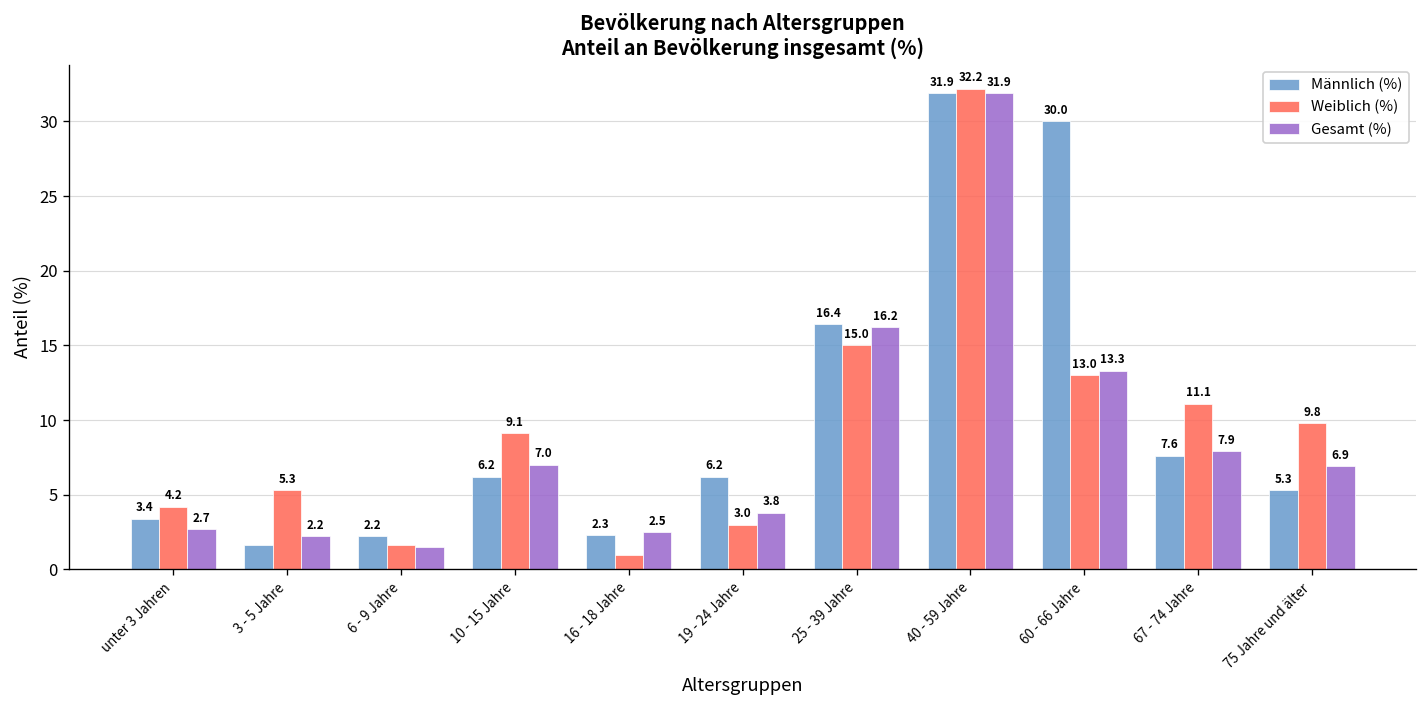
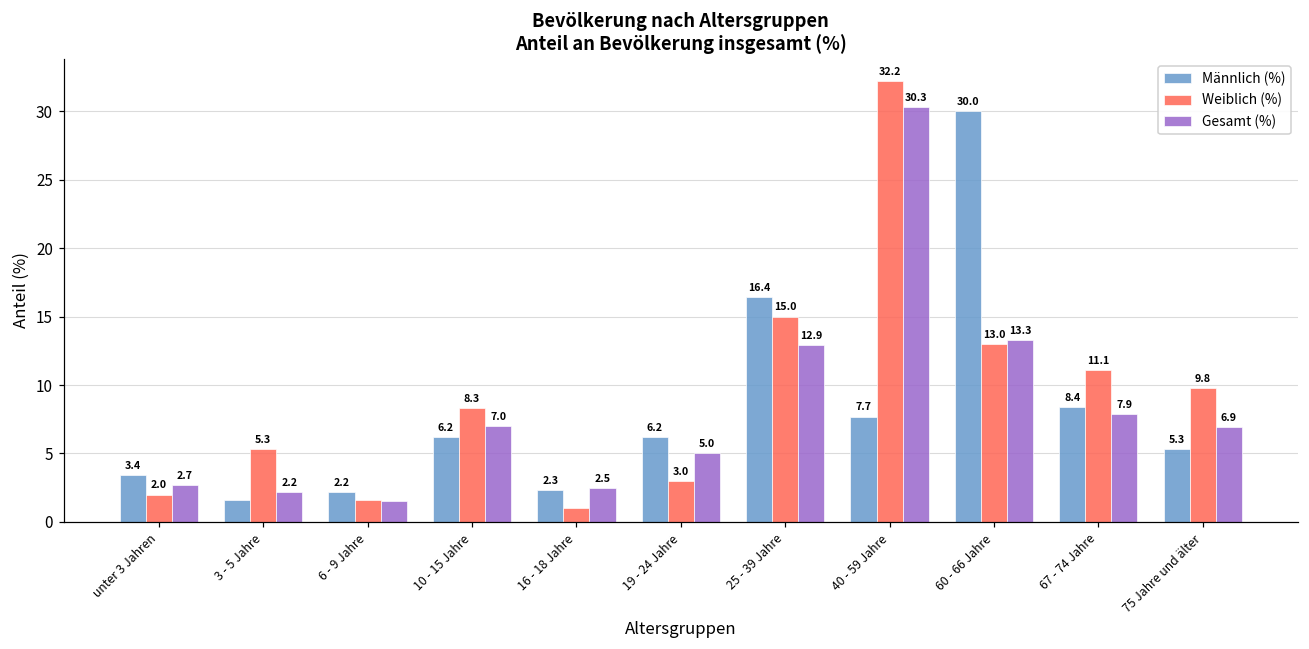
Weiblich (%), unter 3 Jahren: 4.2 -> 2.0
Weiblich (%), 10 - 15 Jahre: 9.1 -> 8.3
Gesamt (%), 19 - 24 Jahre: 3.8 -> 5.0
Gesamt (%), 25 - 39 Jahre: 16.2 -> 12.9
Männlich (%), 40 - 59 Jahre: 31.9 -> 7.7
Gesamt (%), 40 - 59 Jahre: 31.9 -> 30.3
Männlich (%), 67 - 74 Jahre: 7.6 -> 8.4
